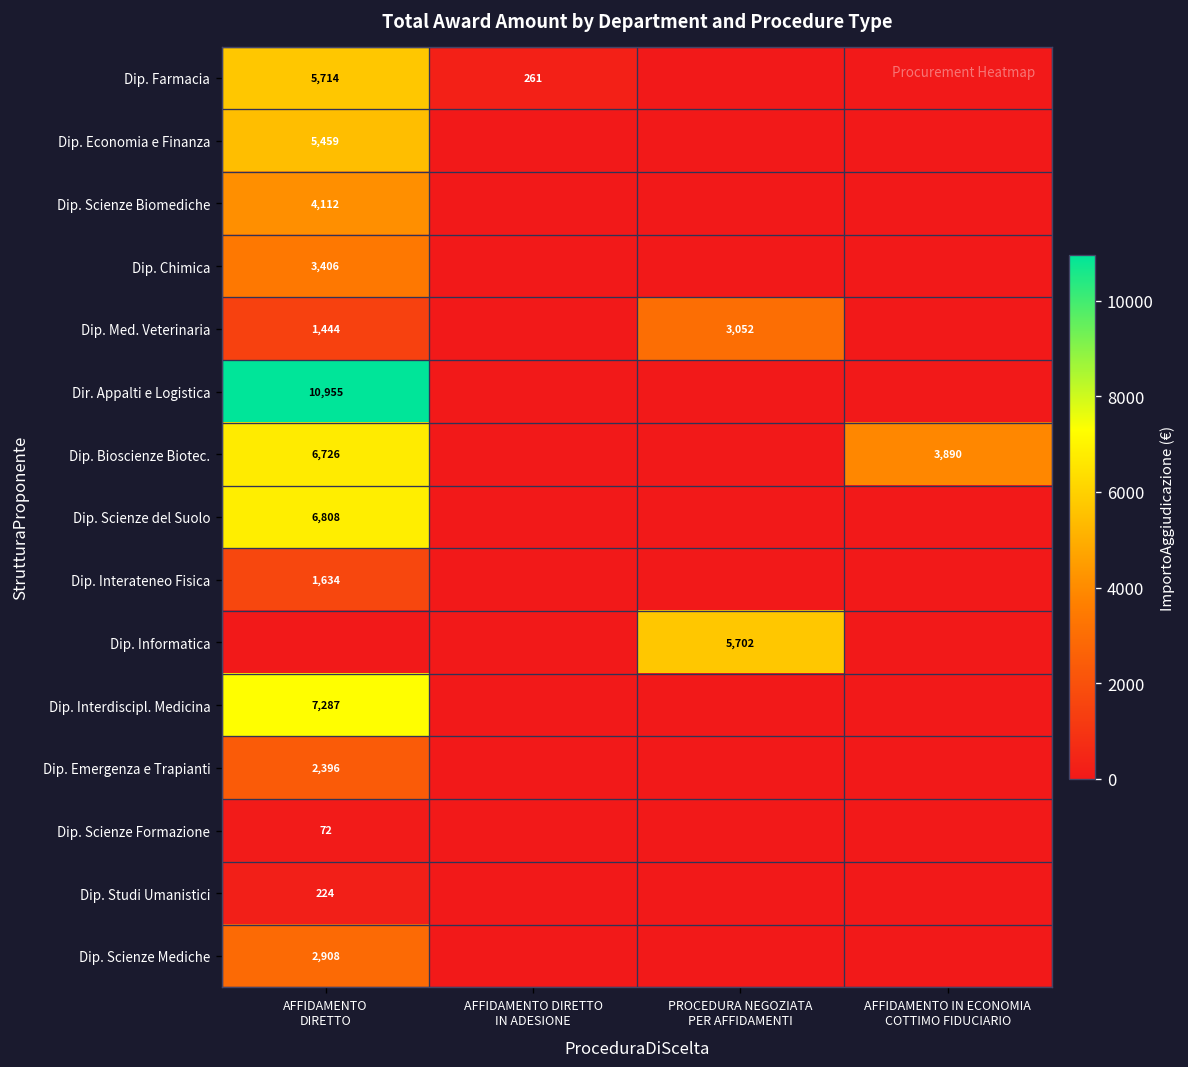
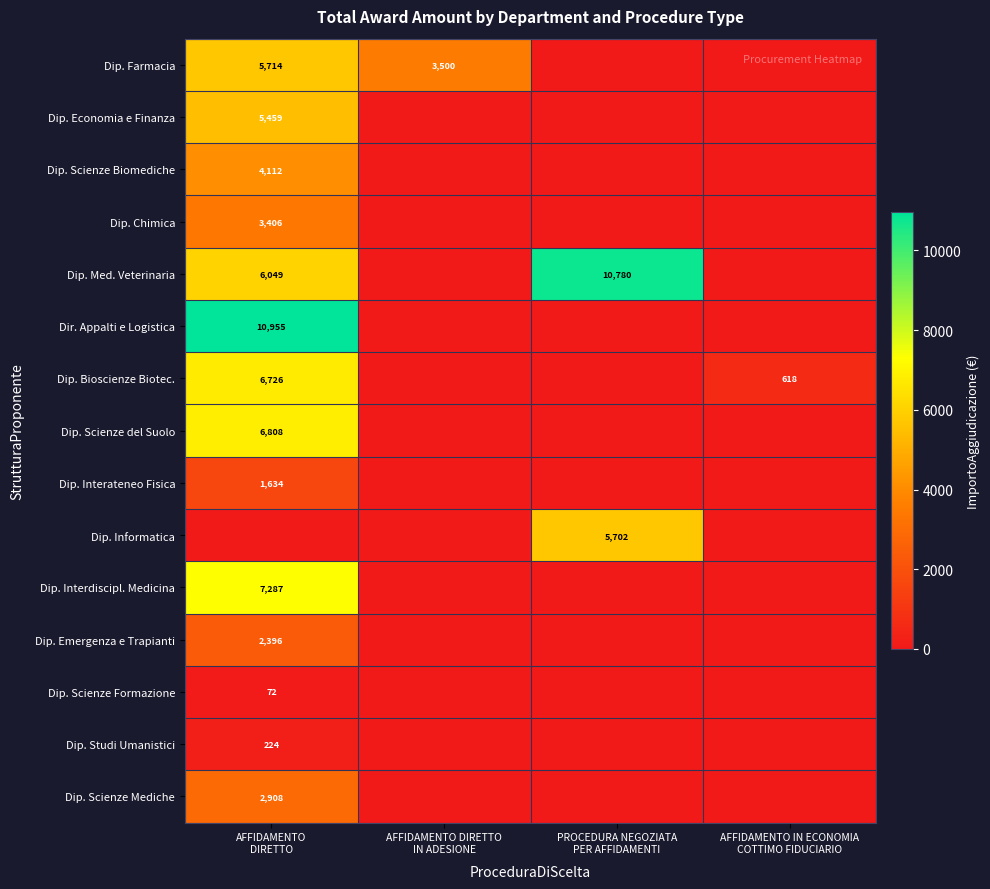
Dip. Farmacia, AFFIDAMENTO DIRETTO IN ADESIONE: 261 -> 3,500
Dip. Med. Veterinaria, AFFIDAMENTO DIRETTO: 1,444 -> 6,049
Dip. Med. Veterinaria, PROCEDURA NEGOZIATA PER AFFIDAMENTI: 3,052 -> 10,780
Dip. Bioscienze Biotec., AFFIDAMENTO IN ECONOMIA COTTIMO FIDUCIARIO: 3,890 -> 618
